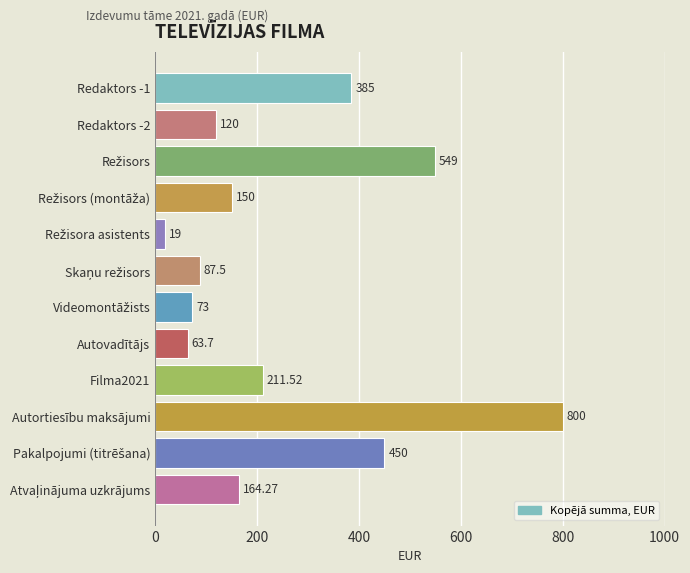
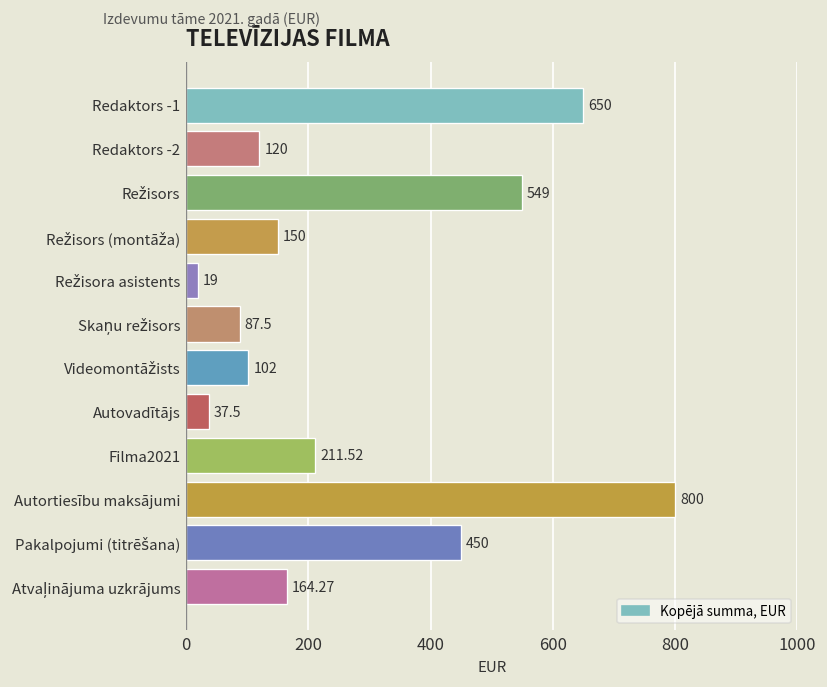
Redaktors -1: 385 -> 650
Videomontāžists: 73 -> 102
Autovadītājs: 63.7 -> 37.5
